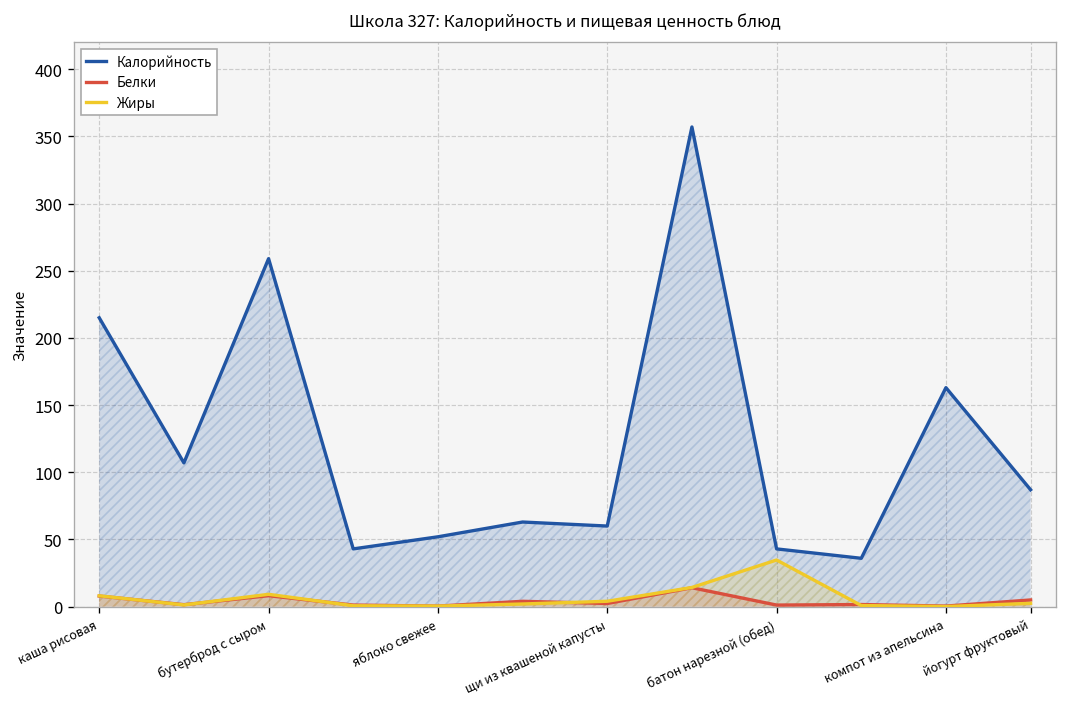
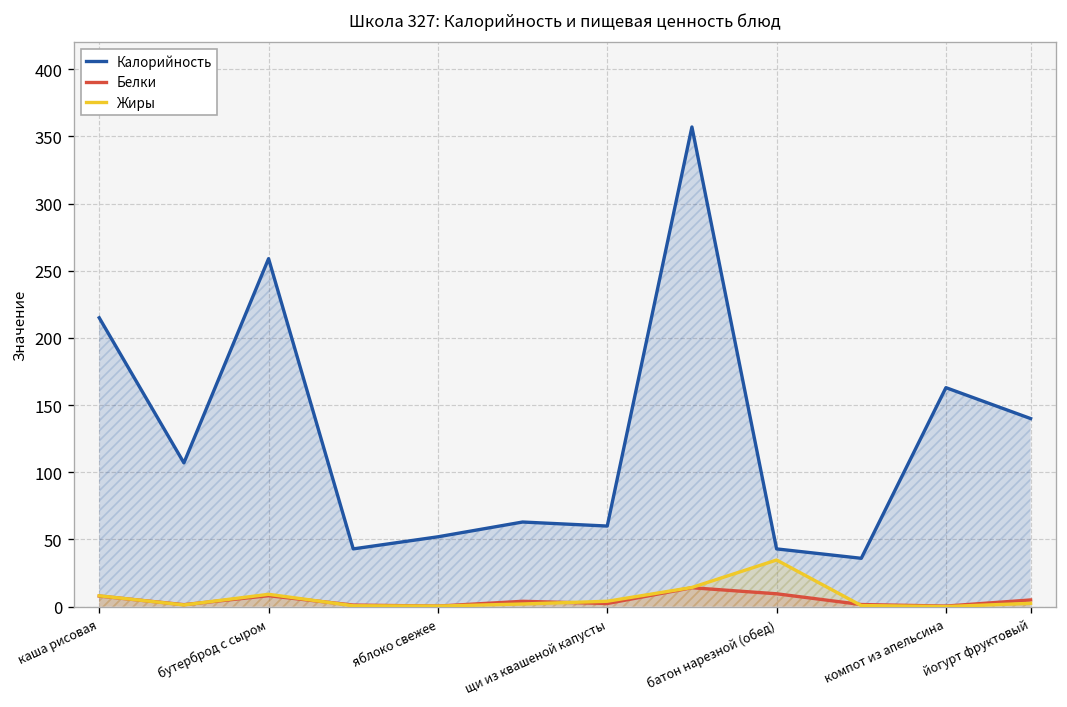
Белки, батон нарезной (обед): 1 -> 10
Калорийность, йогурт фруктовый: 87 -> 140
